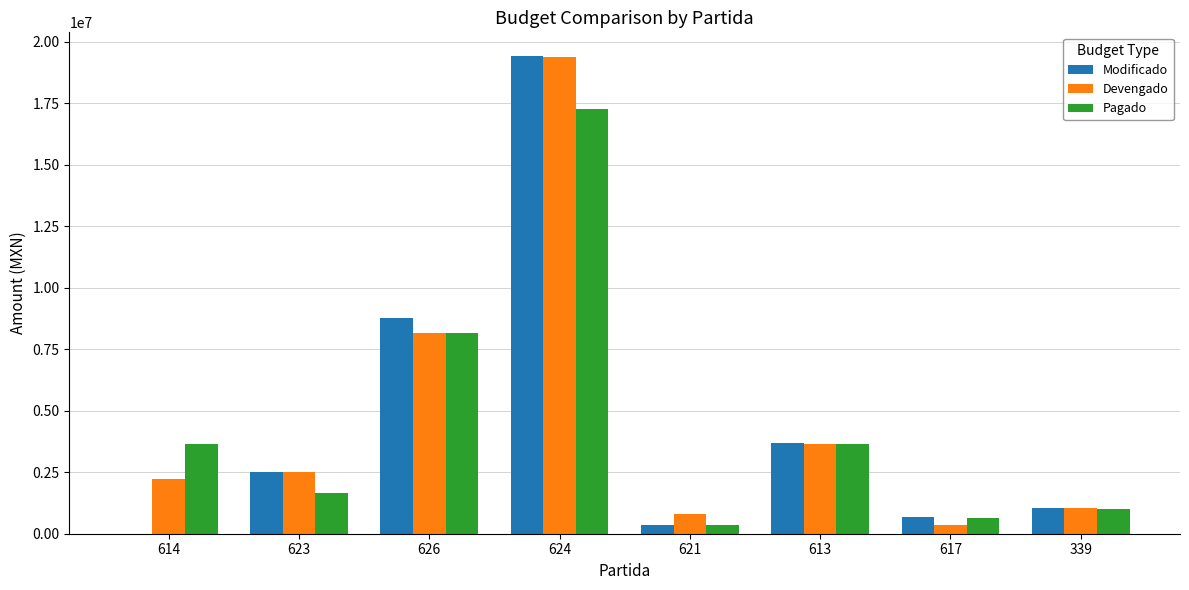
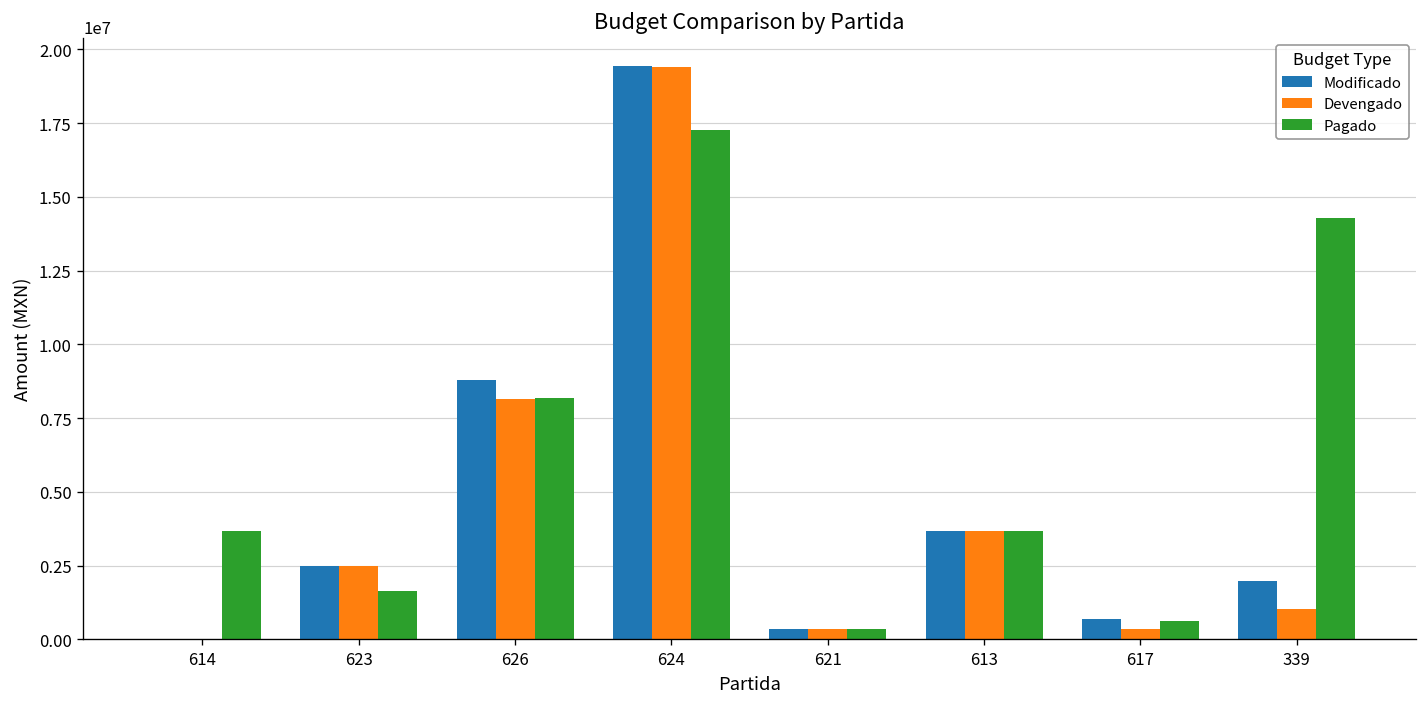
Devengado, 614: 2200000 -> 0
Devengado, 621: 800000 -> 400000
Modificado, 339: 1100000 -> 2000000
Pagado, 339: 1000000 -> 14300000
